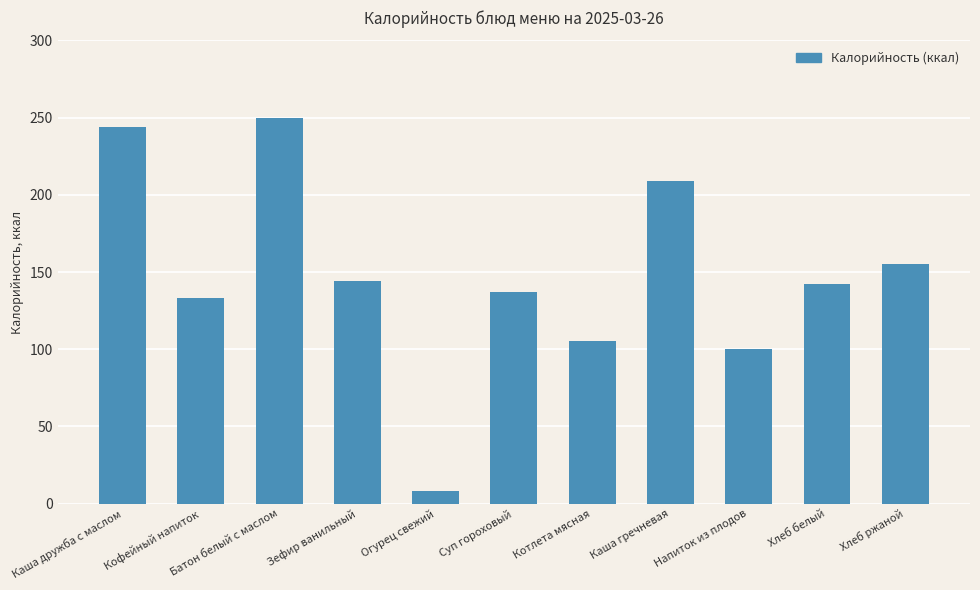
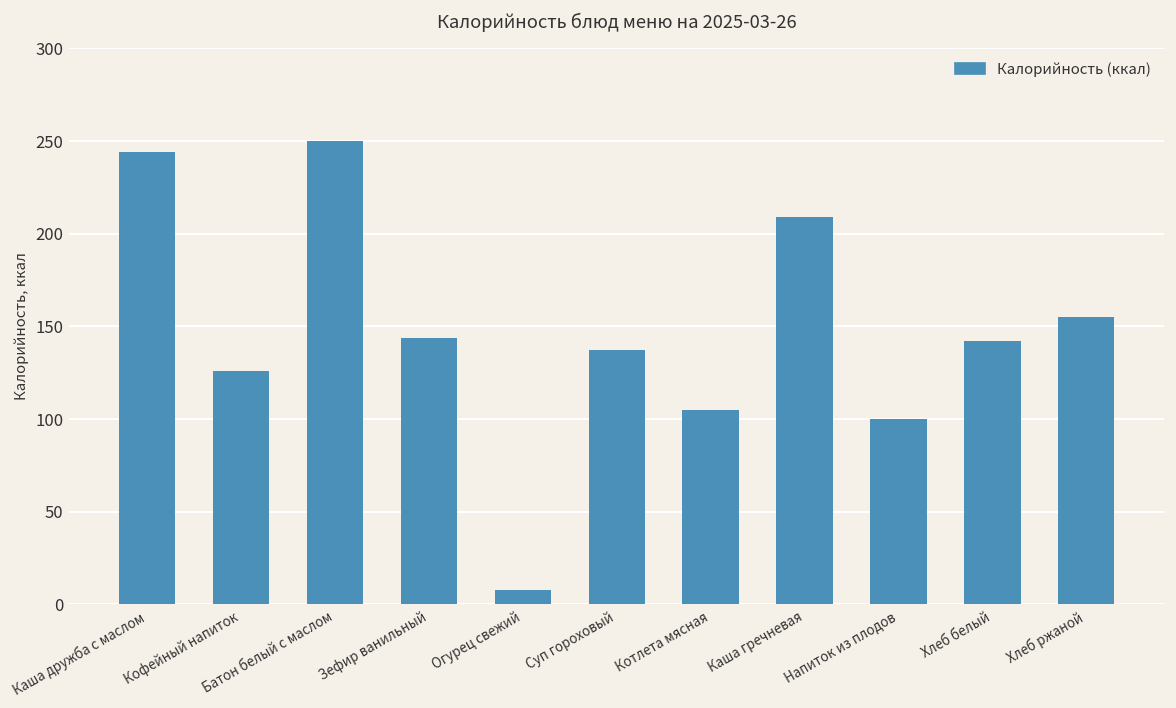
Кофейный напиток: 133 -> 126
